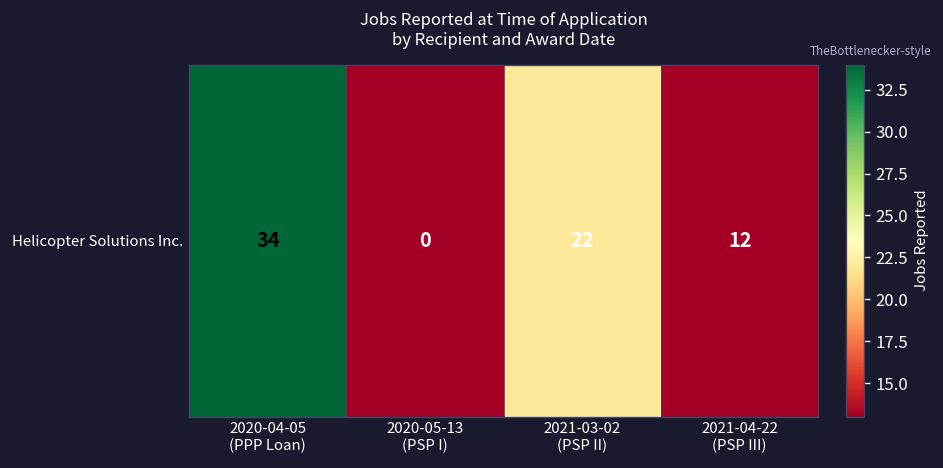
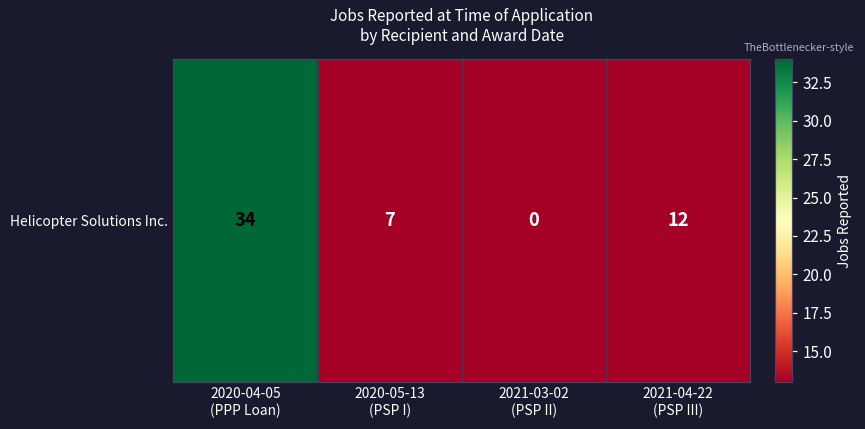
Helicopter Solutions Inc., 2020-05-13 (PSP I): 0 -> 7
Helicopter Solutions Inc., 2021-03-02 (PSP II): 22 -> 0
